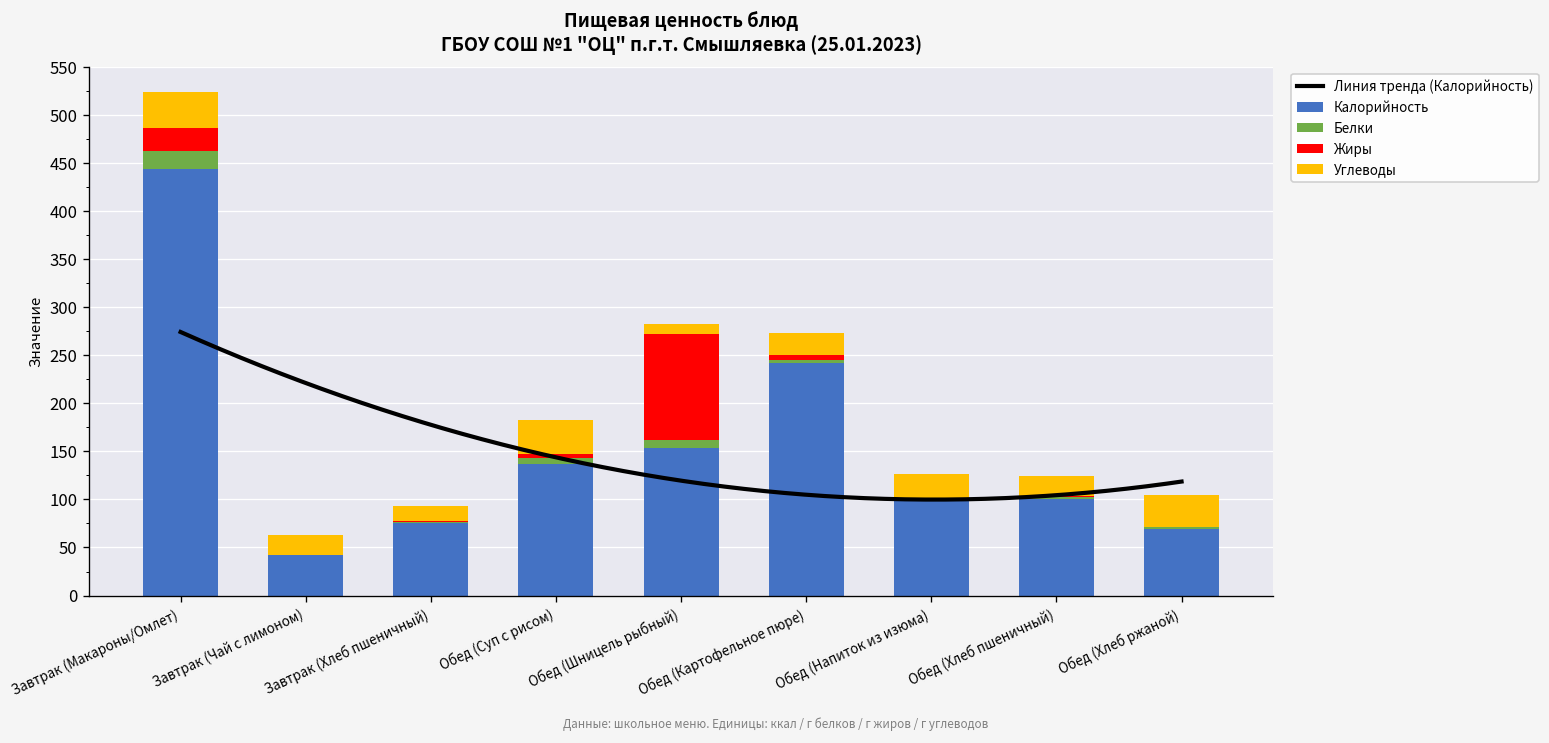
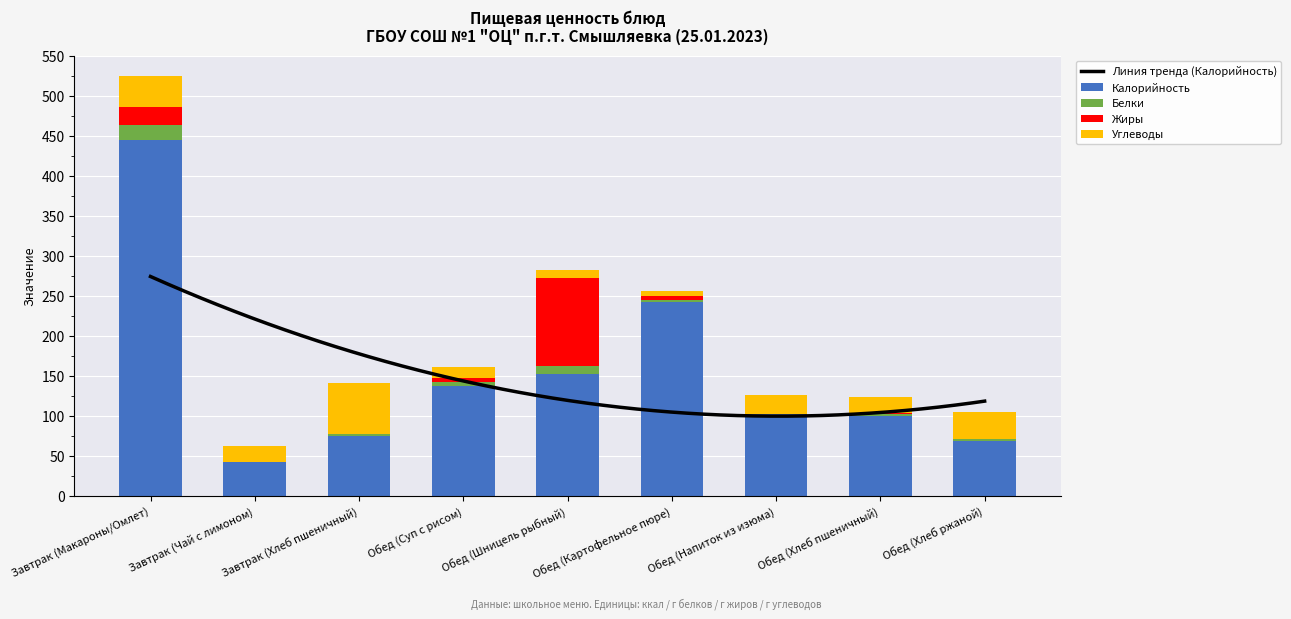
Углеводы, Завтрак (Хлеб пшеничный): 20 -> 60
Углеводы, Обед (Суп с рисом): 40 -> 10
Углеводы, Обед (Картофельное пюре): 20 -> 10
